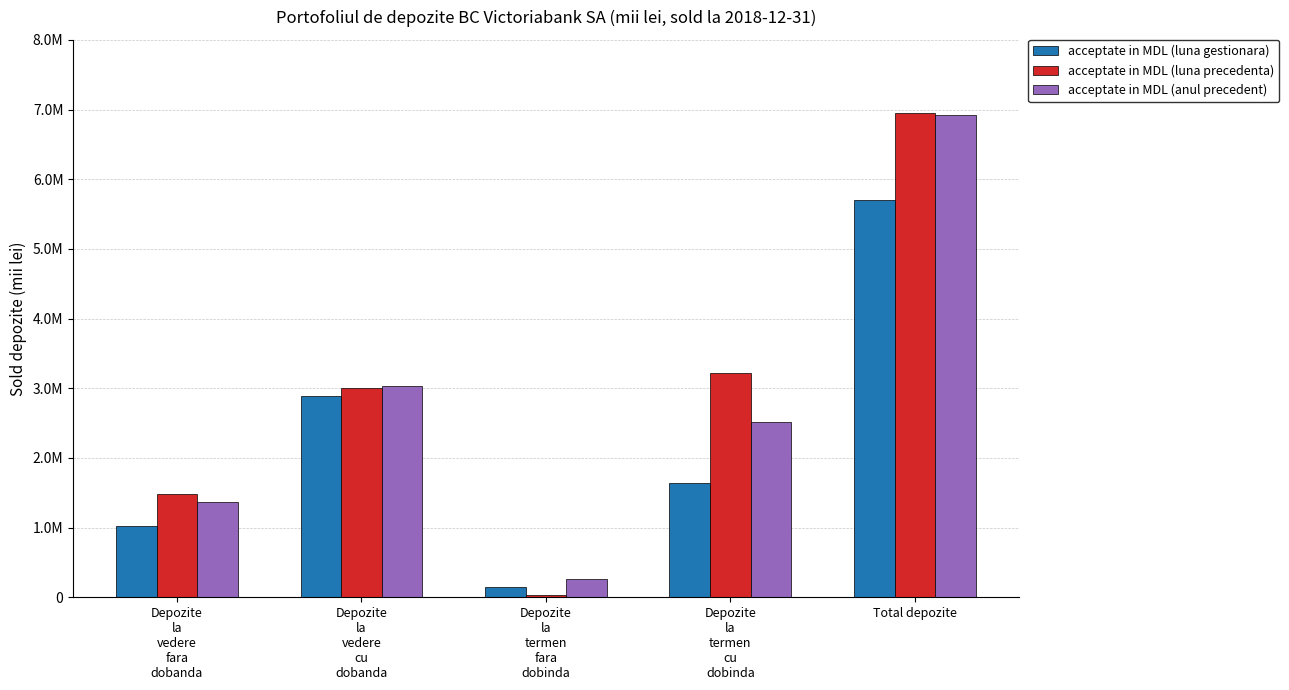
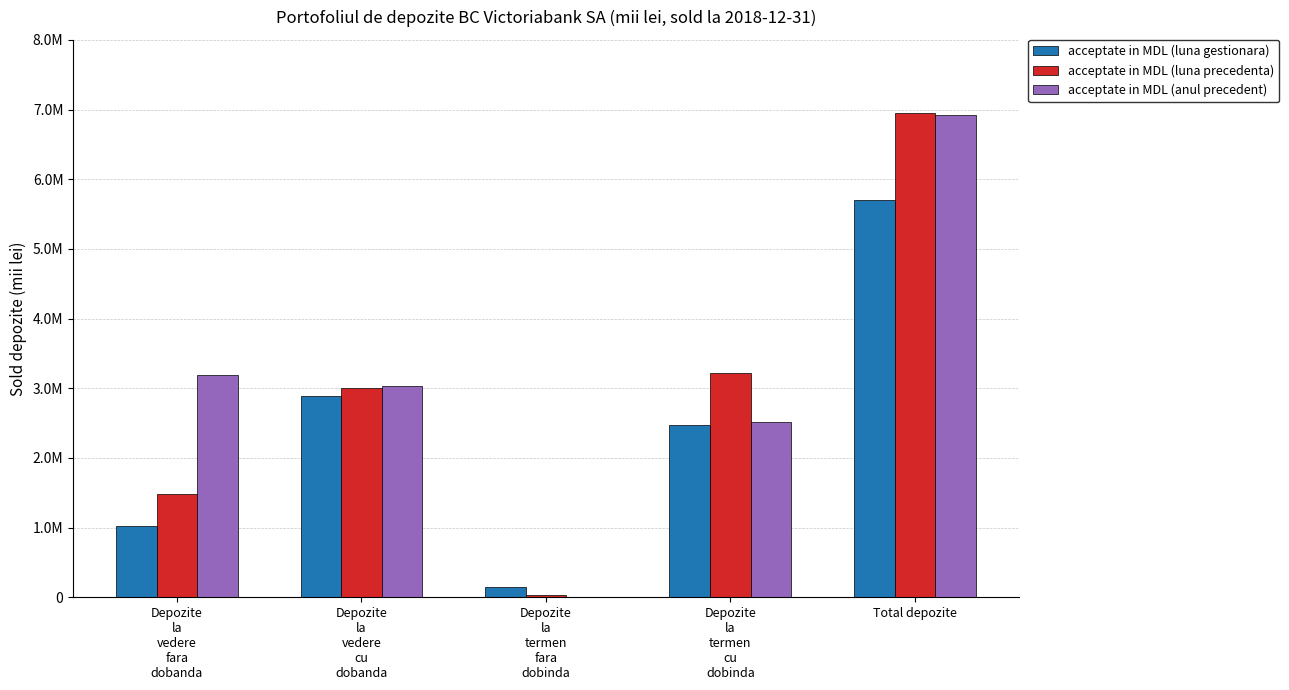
acceptate in MDL (anul precedent), Depozite la vedere fara dobanda: 1400000 -> 3200000
acceptate in MDL (anul precedent), Depozite la termen fara dobinda: 300000 -> 0
acceptate in MDL (luna gestionara), Depozite la termen cu dobinda: 1600000 -> 2500000
